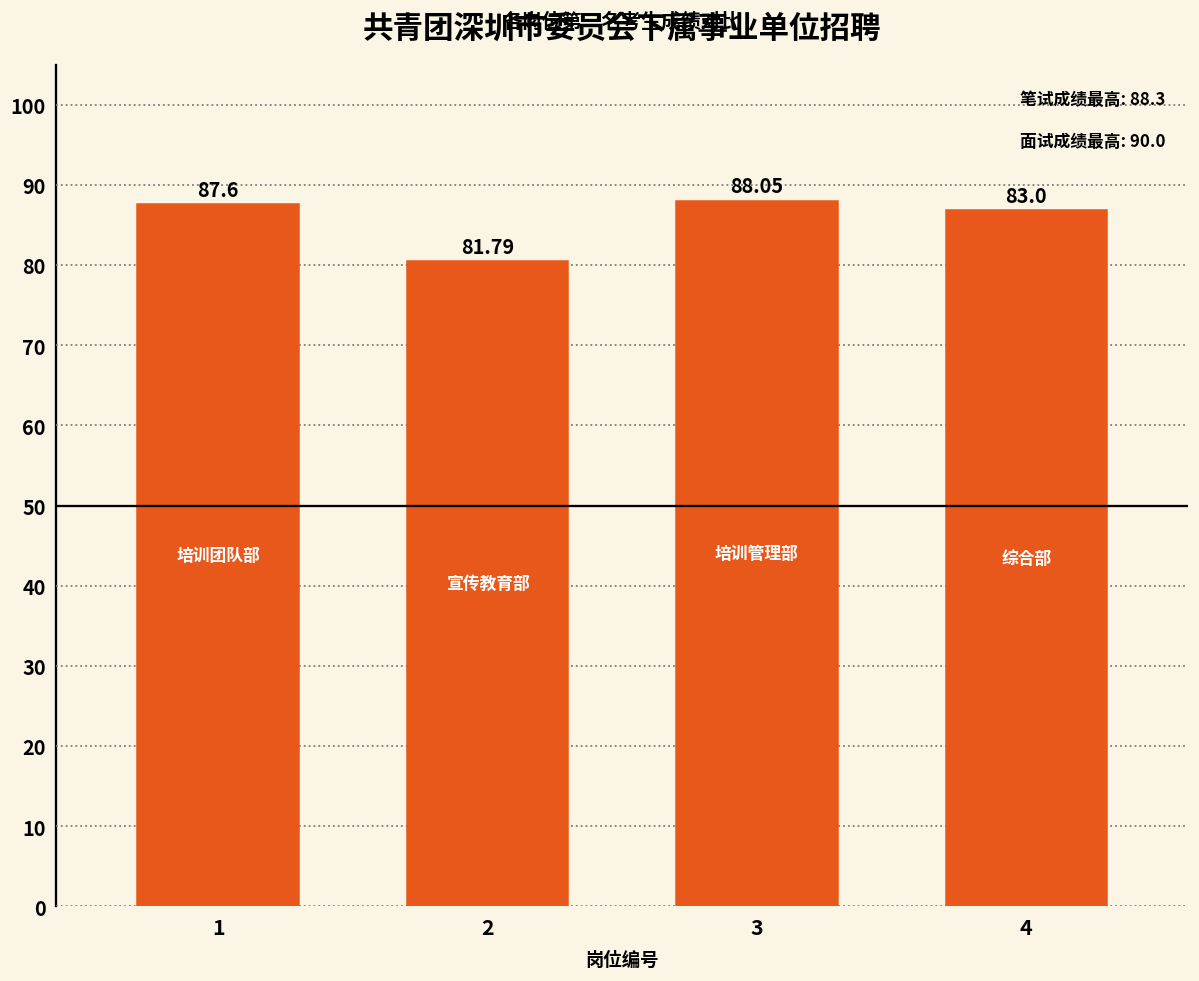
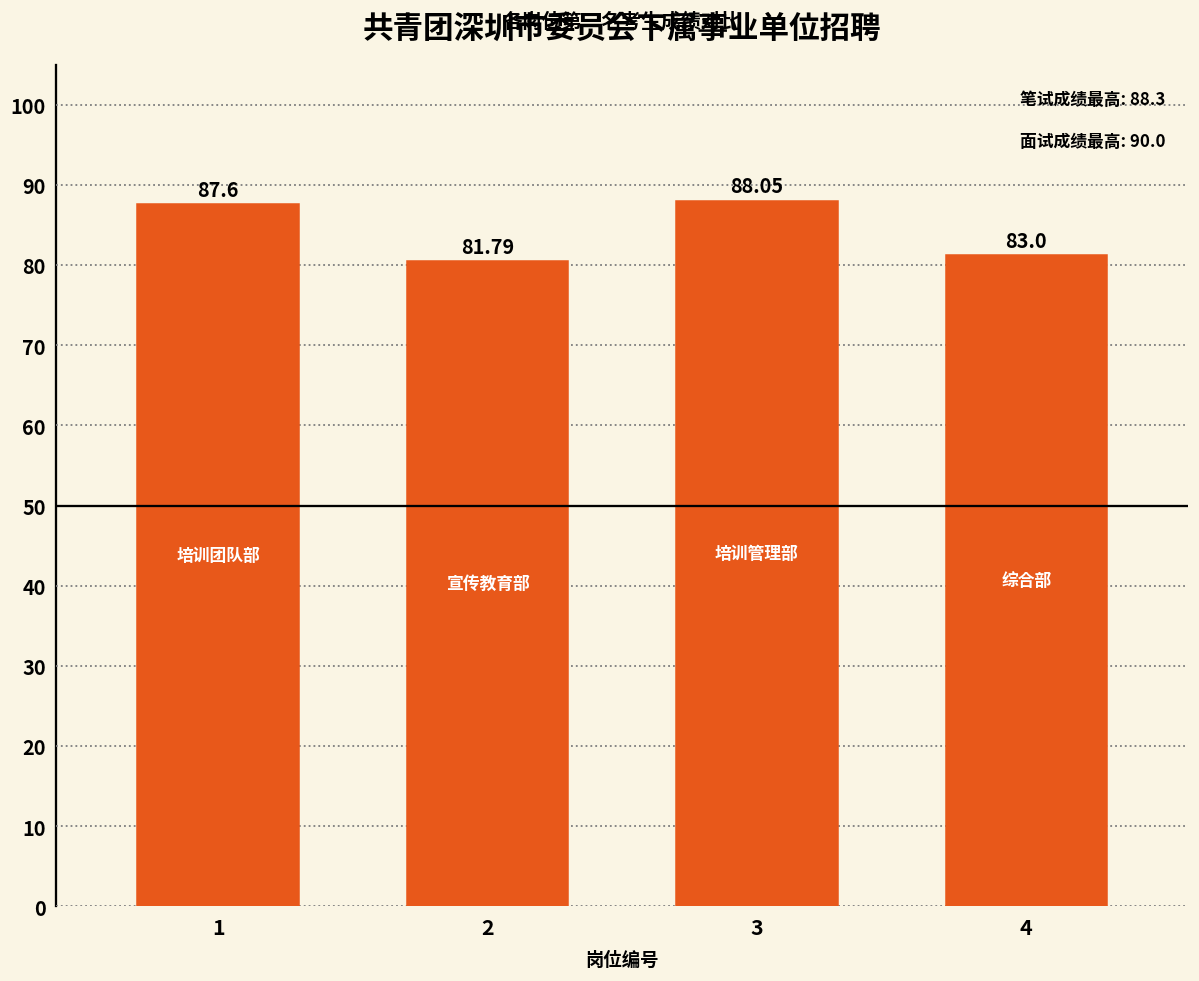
4: 87 -> 81
